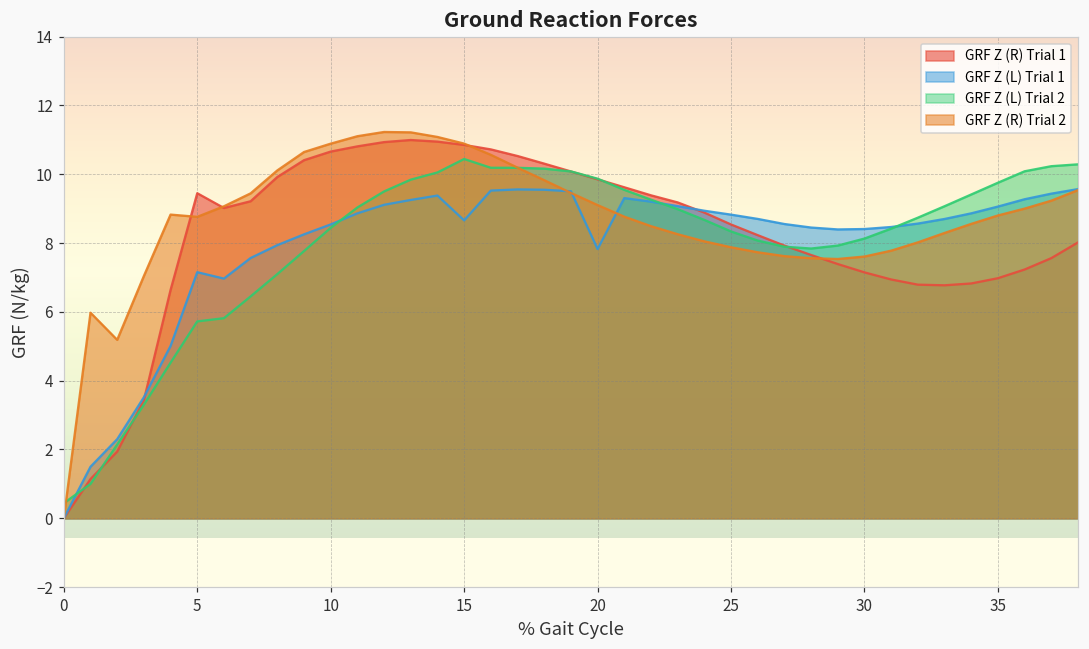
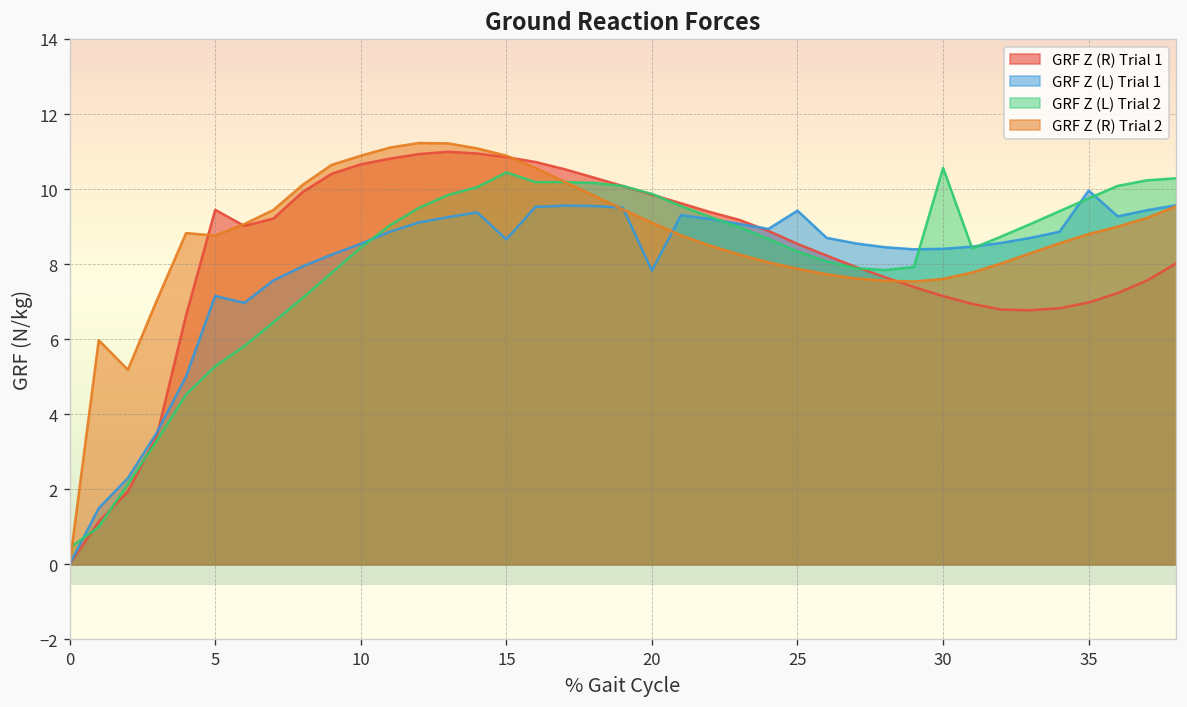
GRF Z (L) Trial 2, 5: 5.7 -> 5.3
GRF Z (L) Trial 1, 25: 8.8 -> 9.4
GRF Z (L) Trial 2, 30: 8.1 -> 10.6
GRF Z (L) Trial 1, 35: 9.1 -> 10.0
